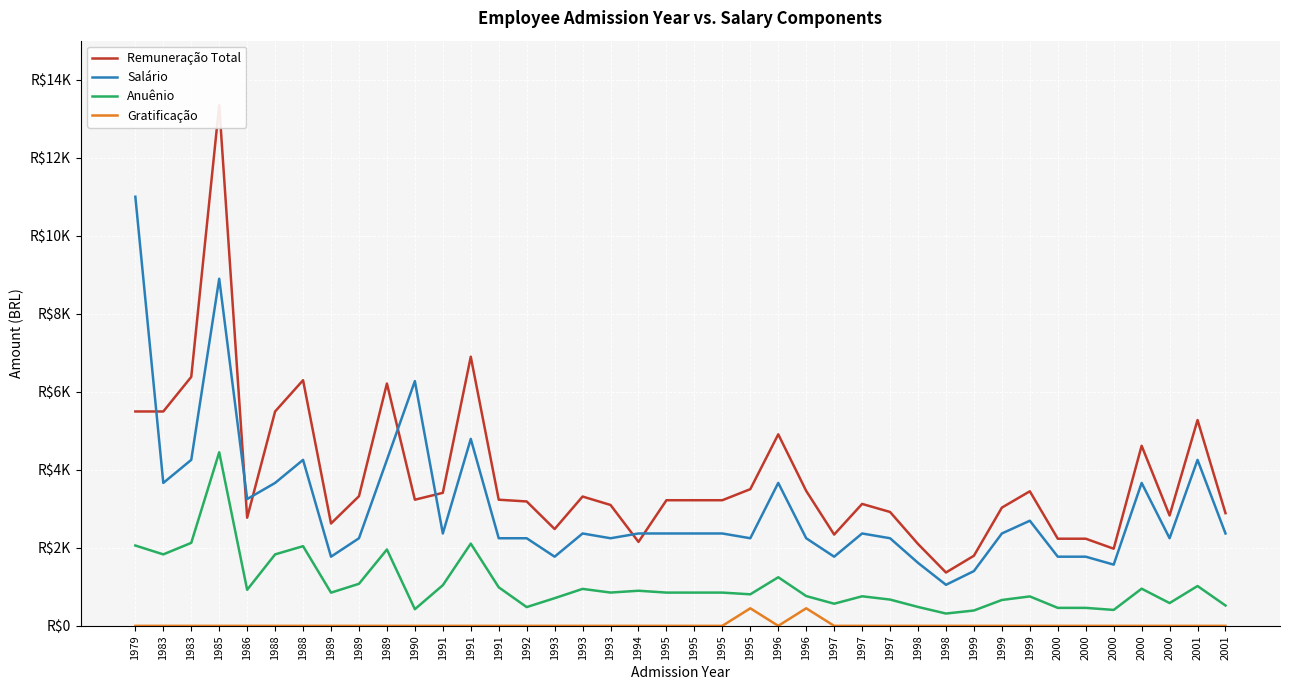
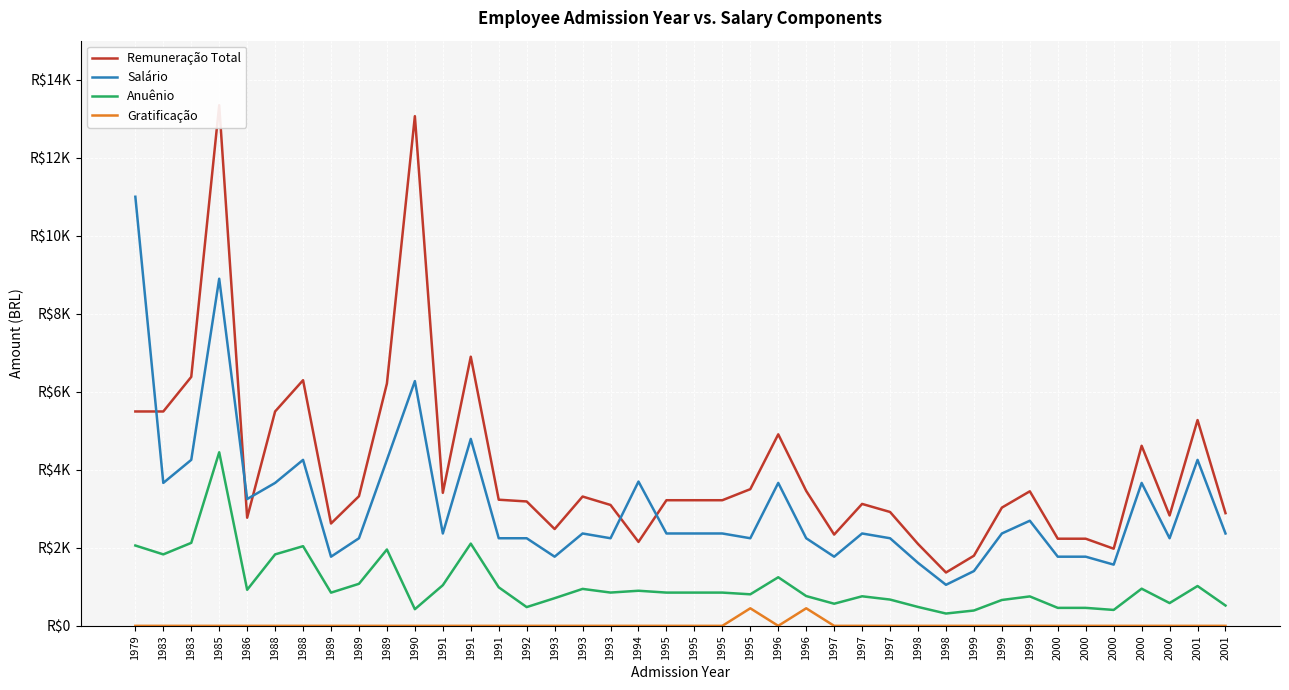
Remuneração Total, 1990: R$3200 -> R$13100
Salário, 1994: R$2400 -> R$3700
